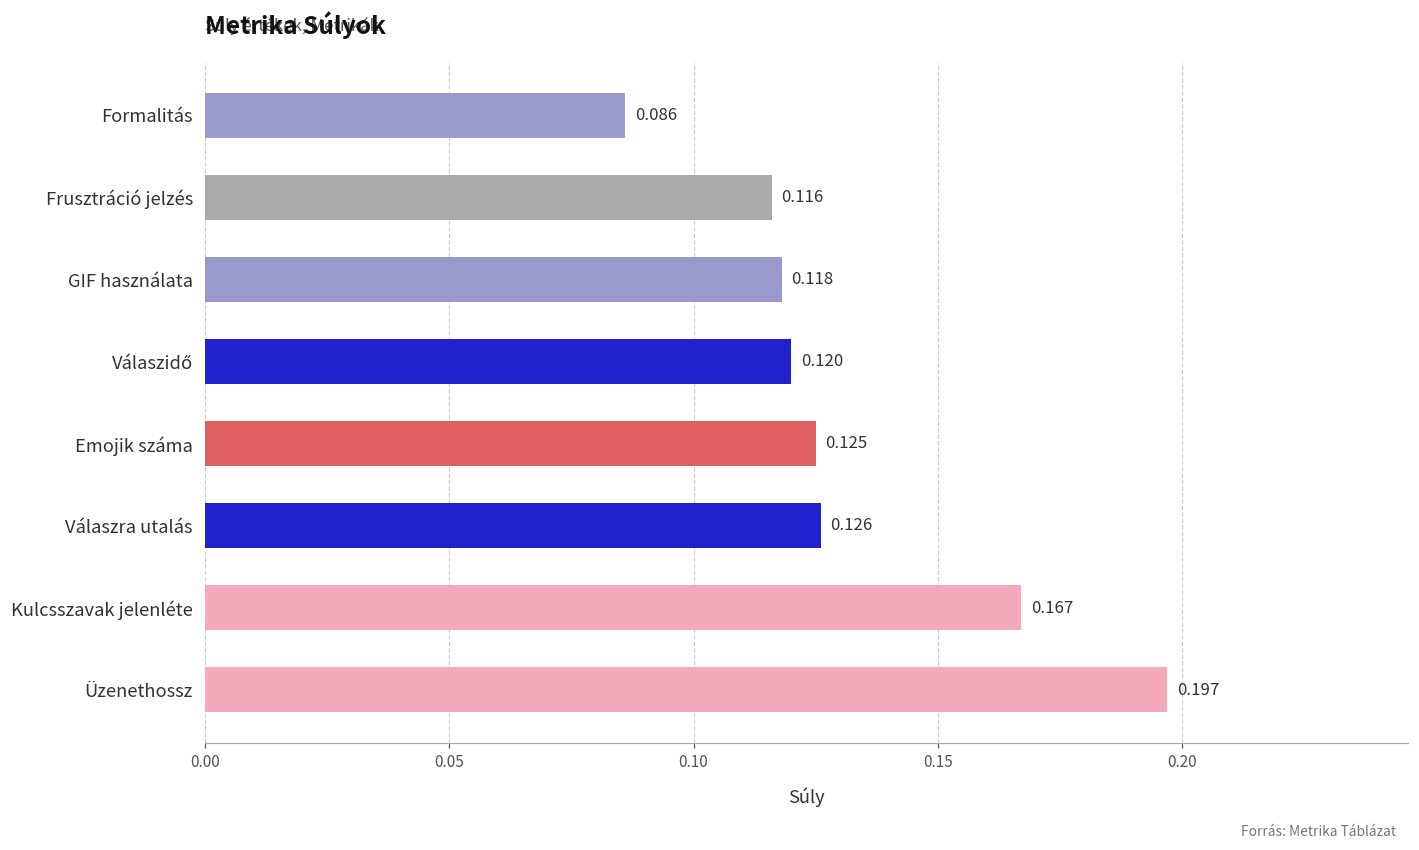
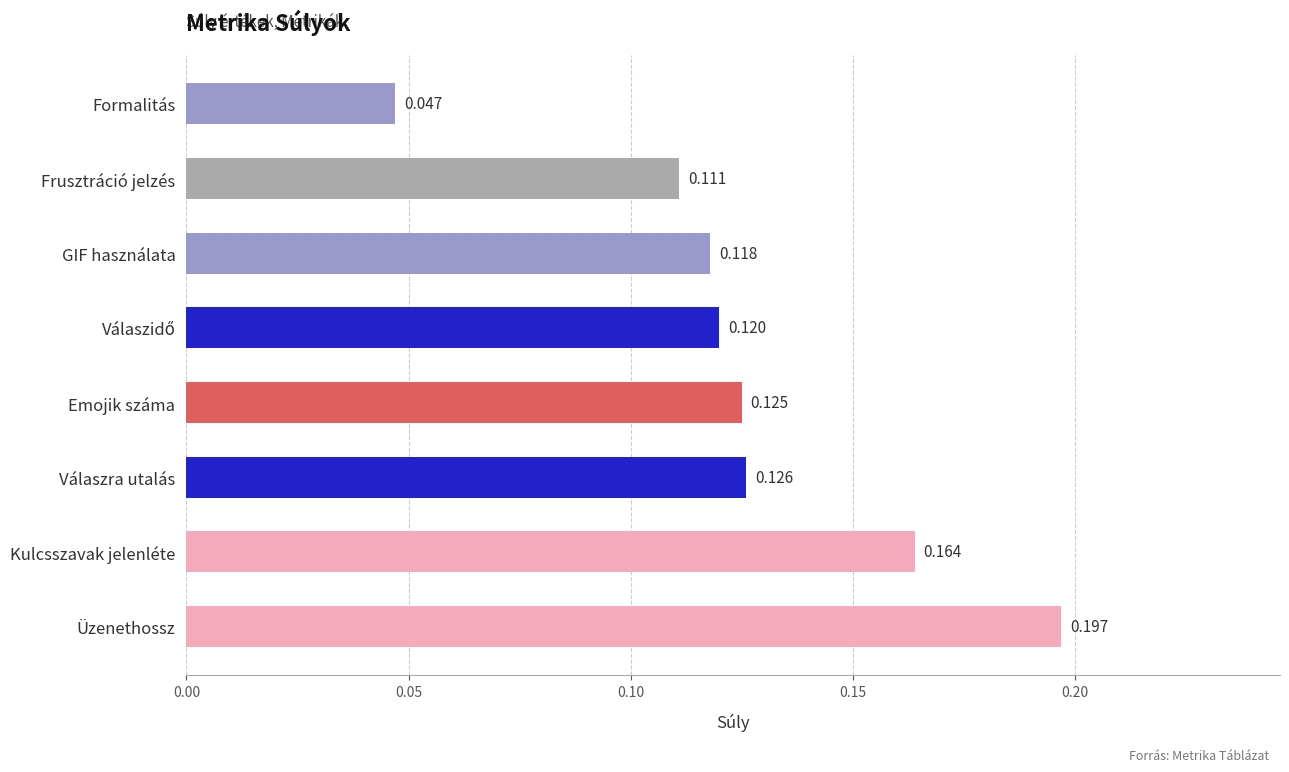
Formalitás: 0.086 -> 0.047
Frusztráció jelzés: 0.116 -> 0.111
Kulcsszavak jelenléte: 0.167 -> 0.164
